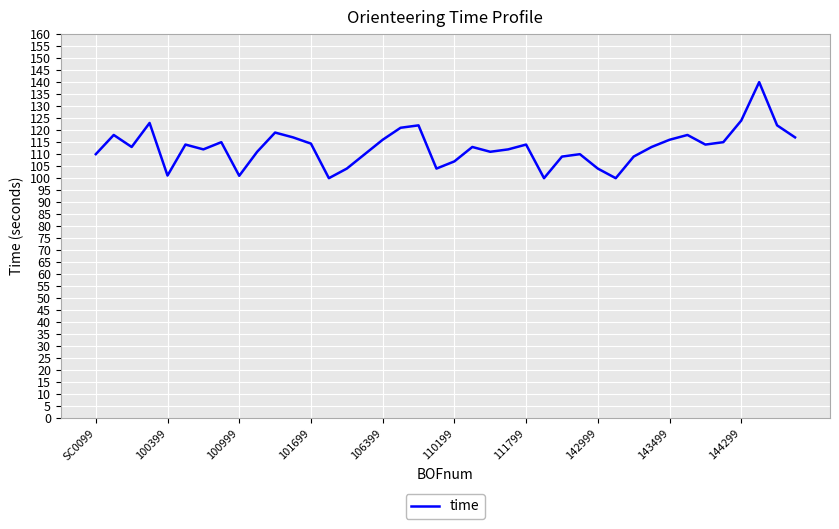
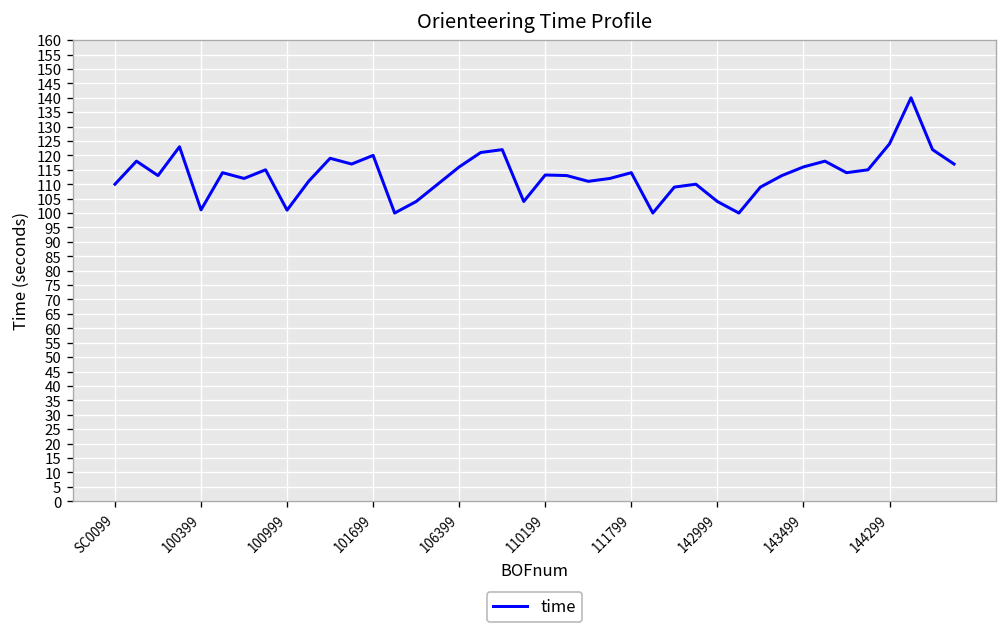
101699: 114 -> 120
110199: 107 -> 113
